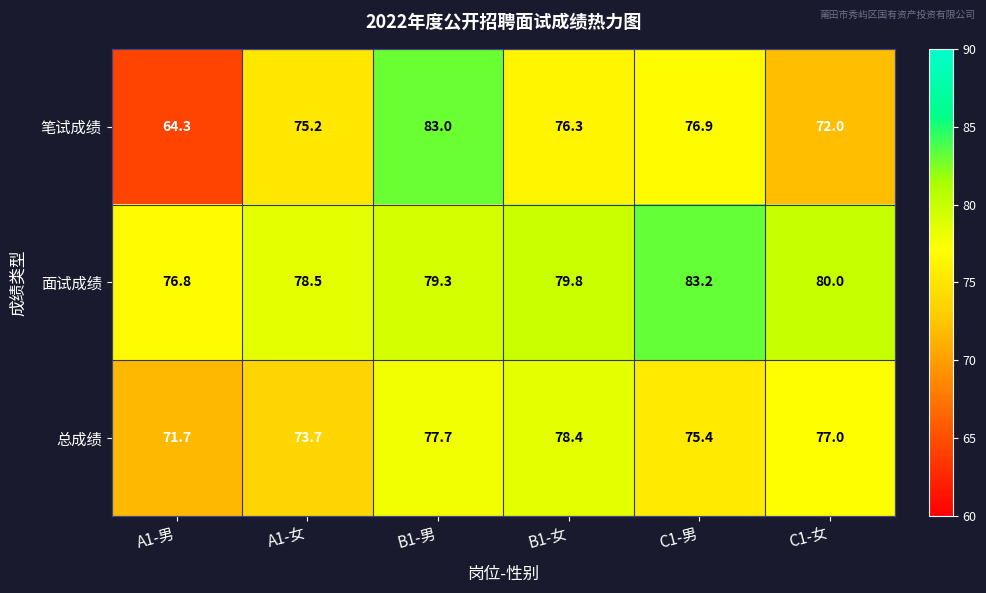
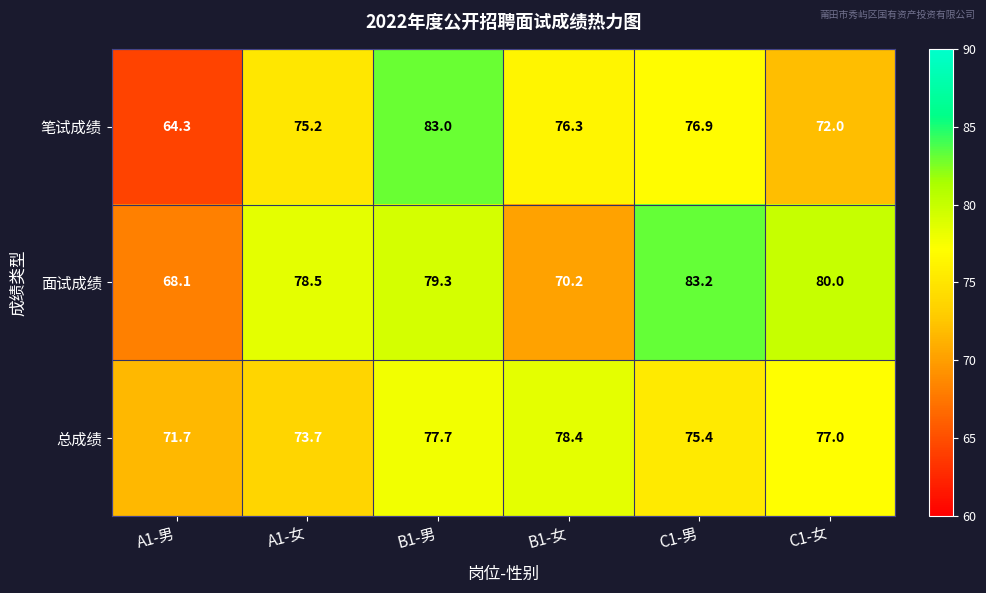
面试成绩, A1-男: 76.8 -> 68.1
面试成绩, B1-女: 79.8 -> 70.2
